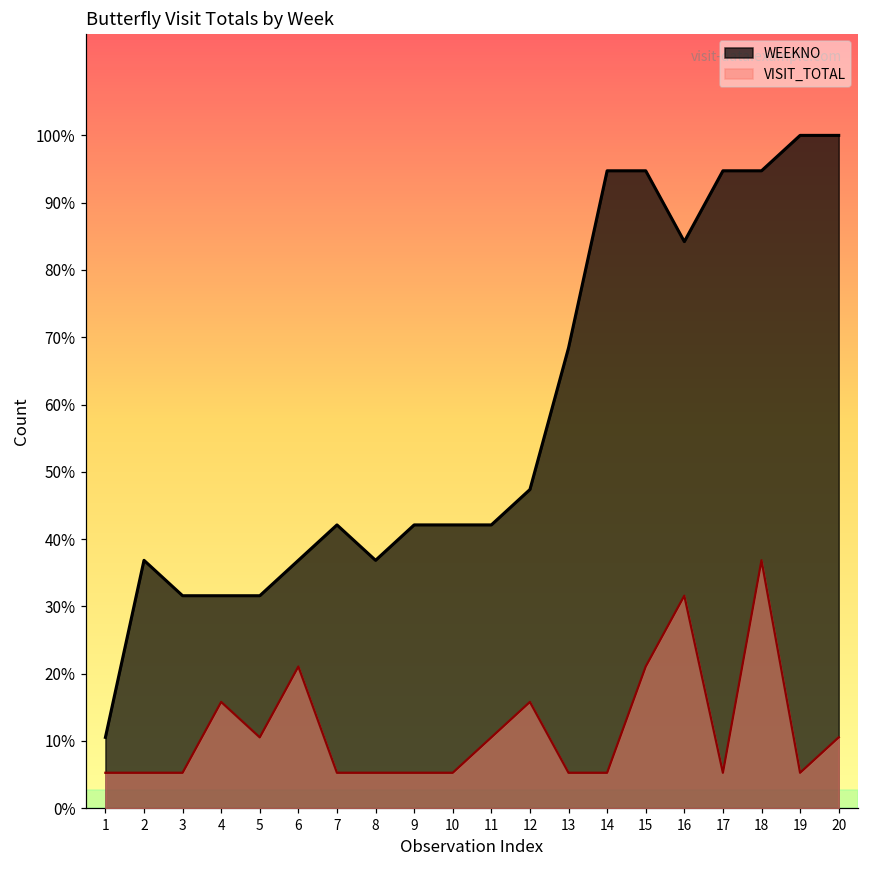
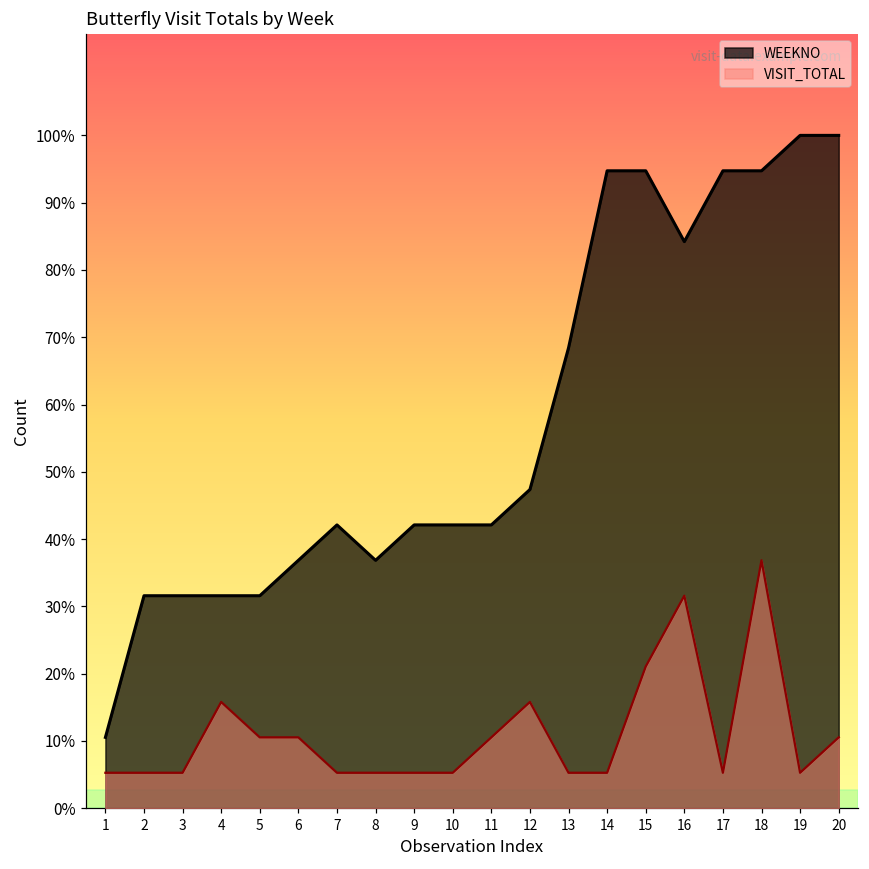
WEEKNO, 2: 37% -> 32%
VISIT_TOTAL, 6: 21% -> 11%
